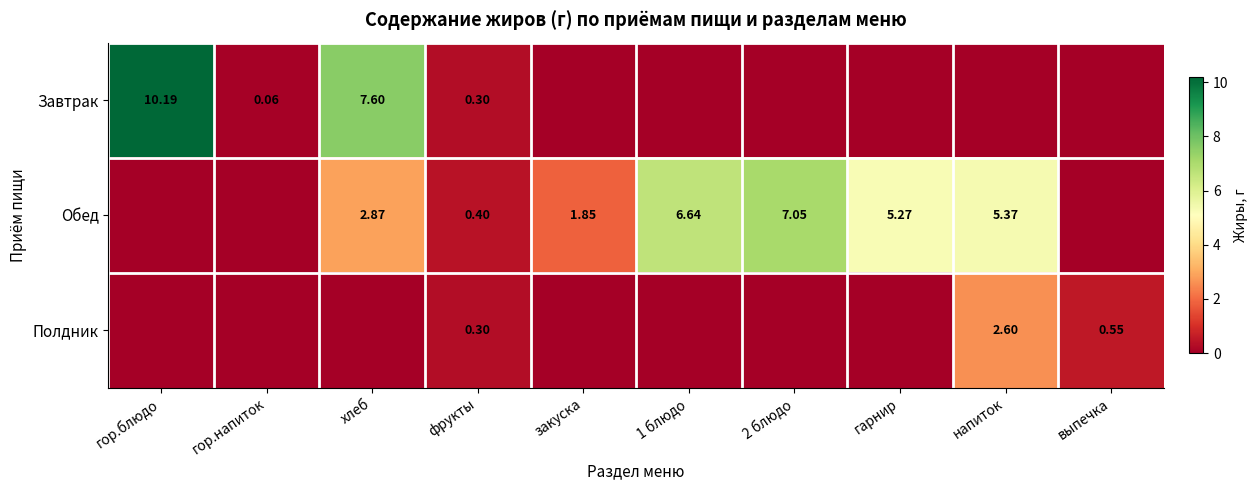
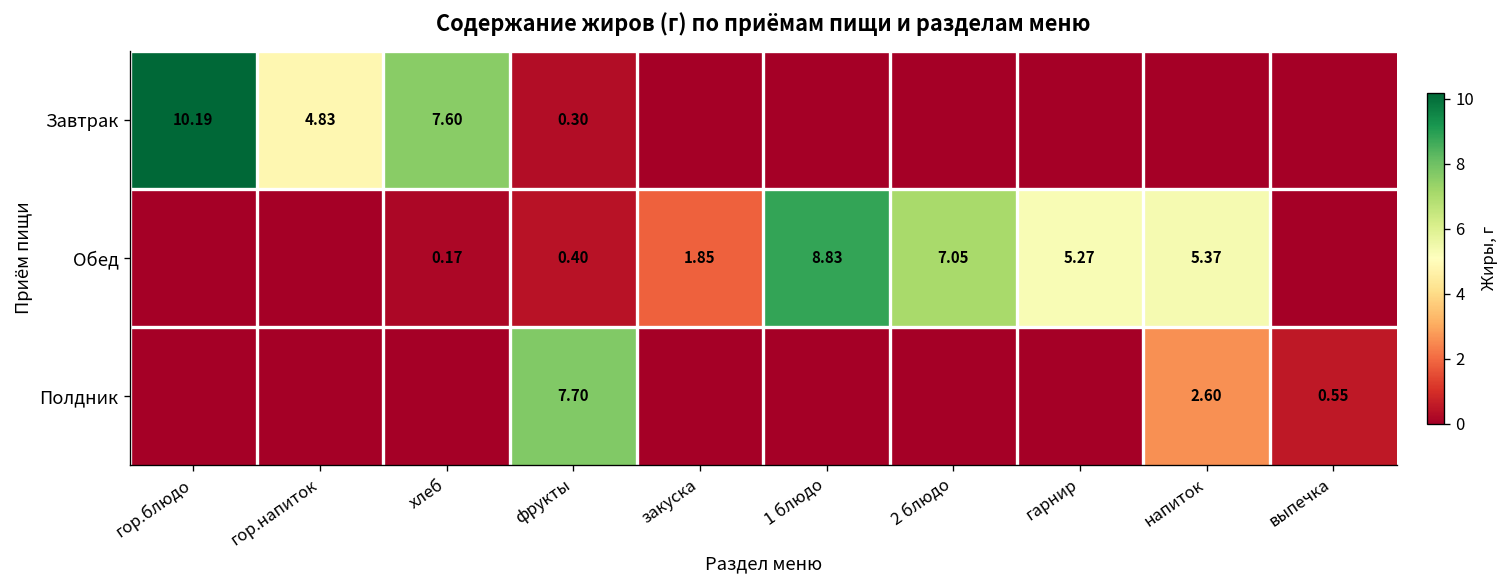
Завтрак, гор.напиток: 0.06 -> 4.83
Обед, хлеб: 2.87 -> 0.17
Обед, 1 блюдо: 6.64 -> 8.83
Полдник, фрукты: 0.30 -> 7.70
